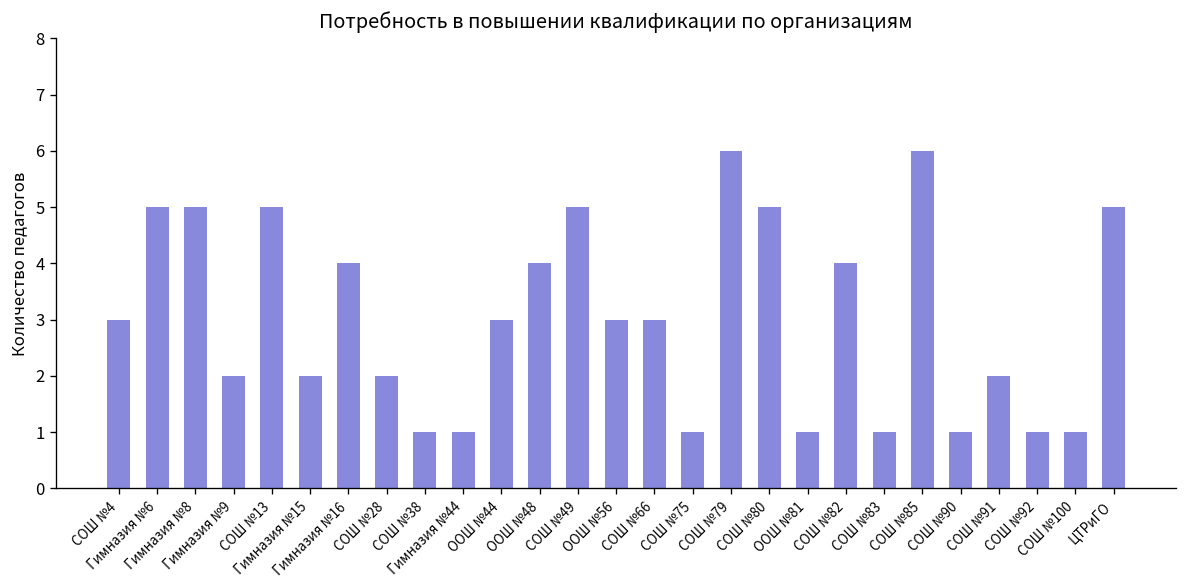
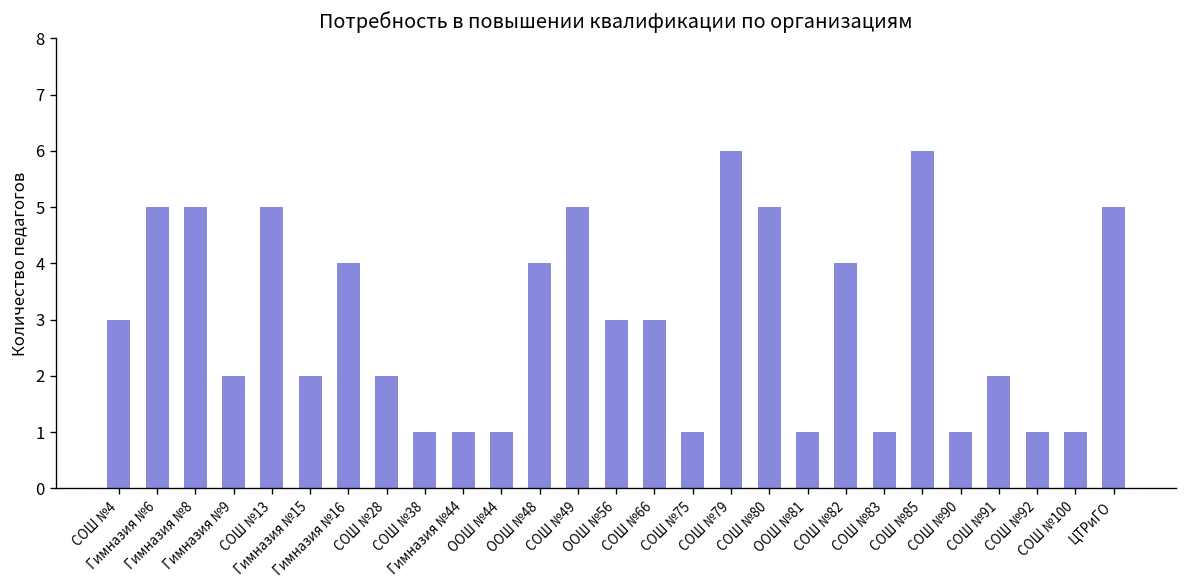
ООШ №44: 3 -> 1
